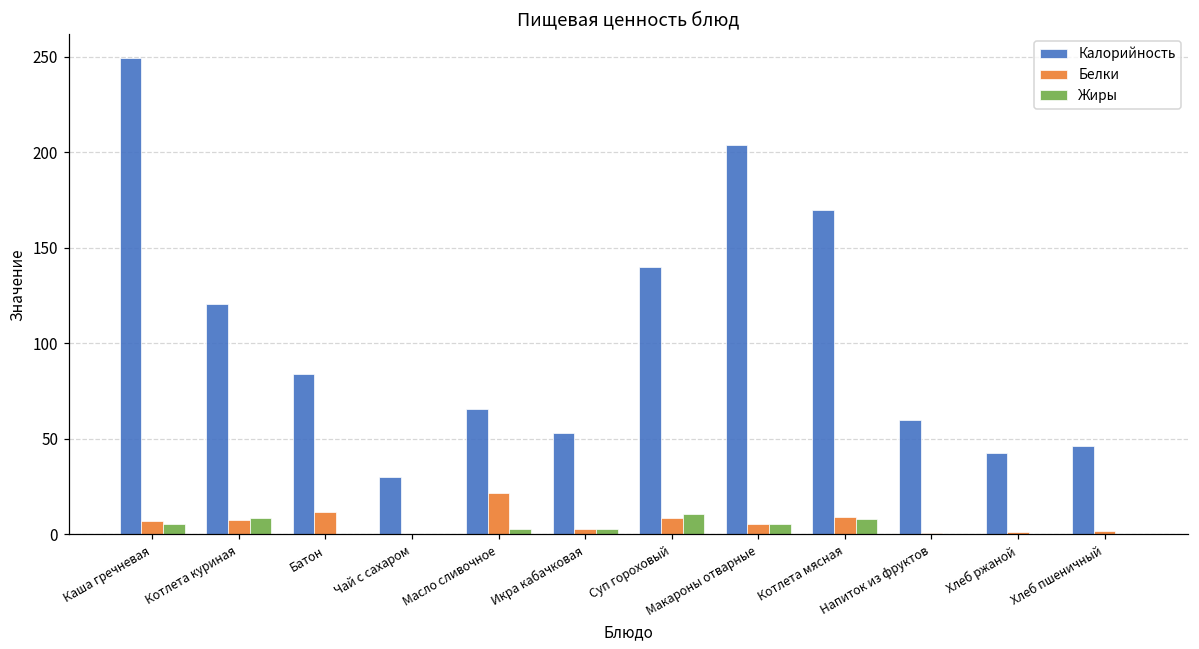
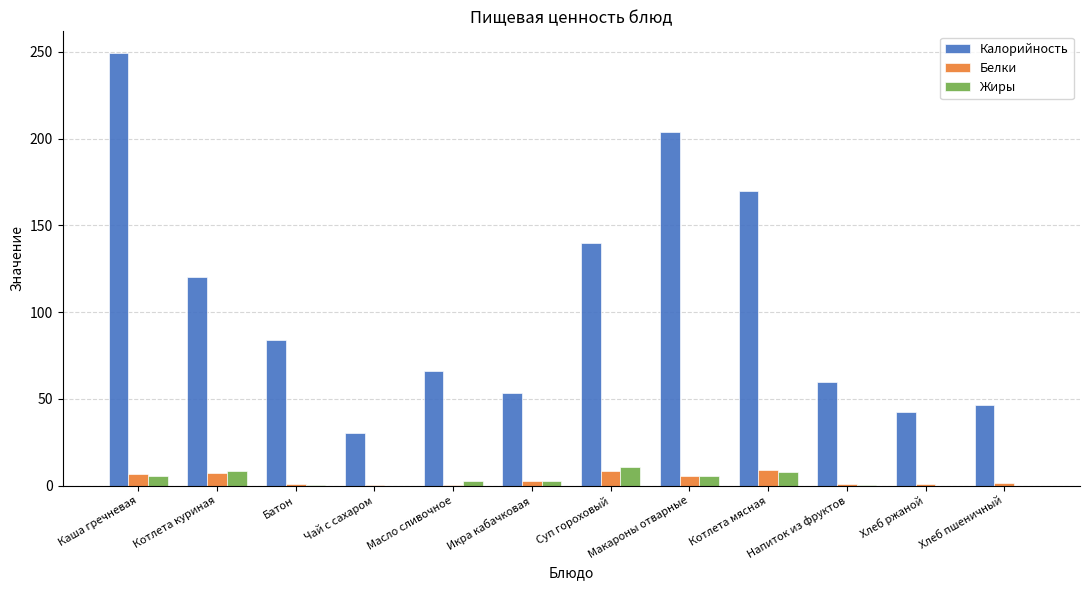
Белки, Батон: 12 -> 1
Белки, Масло сливочное: 22 -> 0
